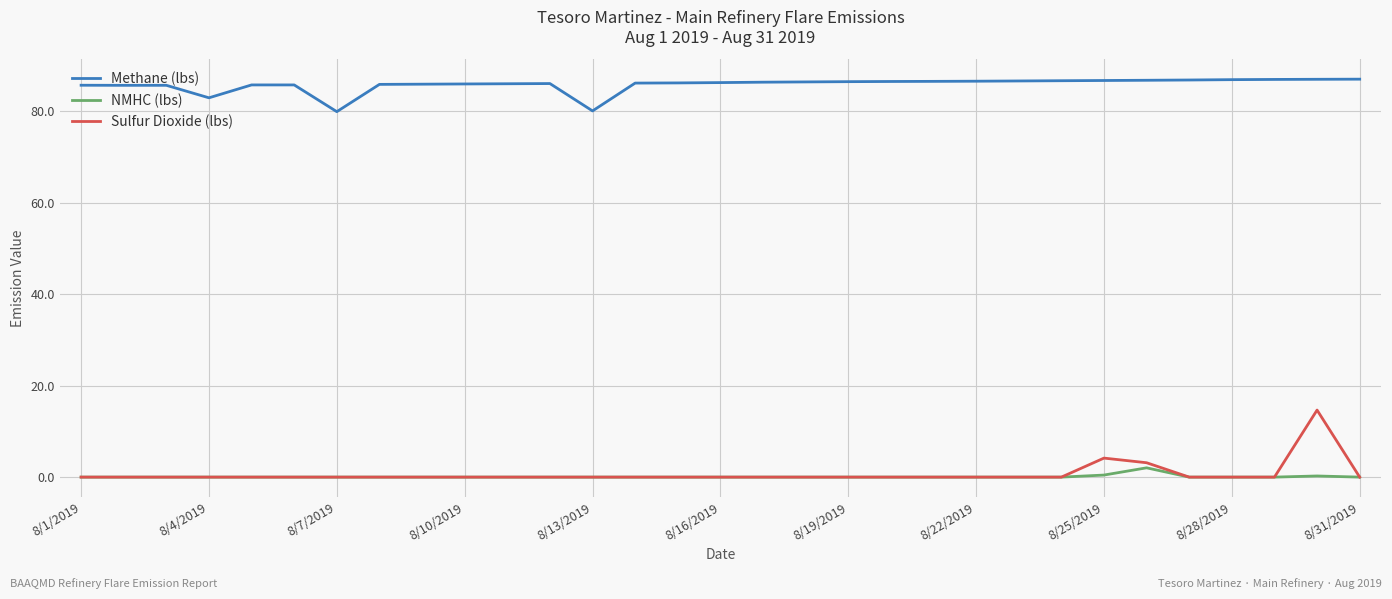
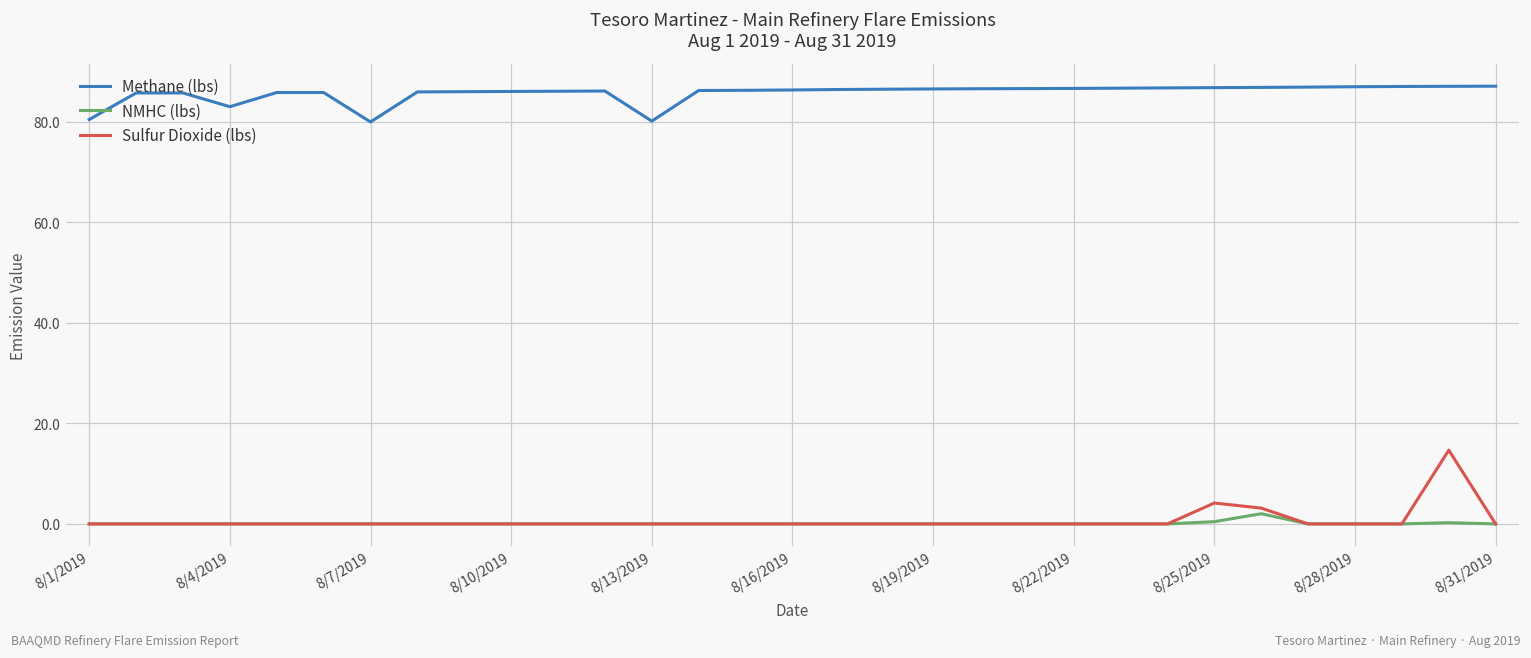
Methane (lbs), 8/1/2019: 86 -> 80
